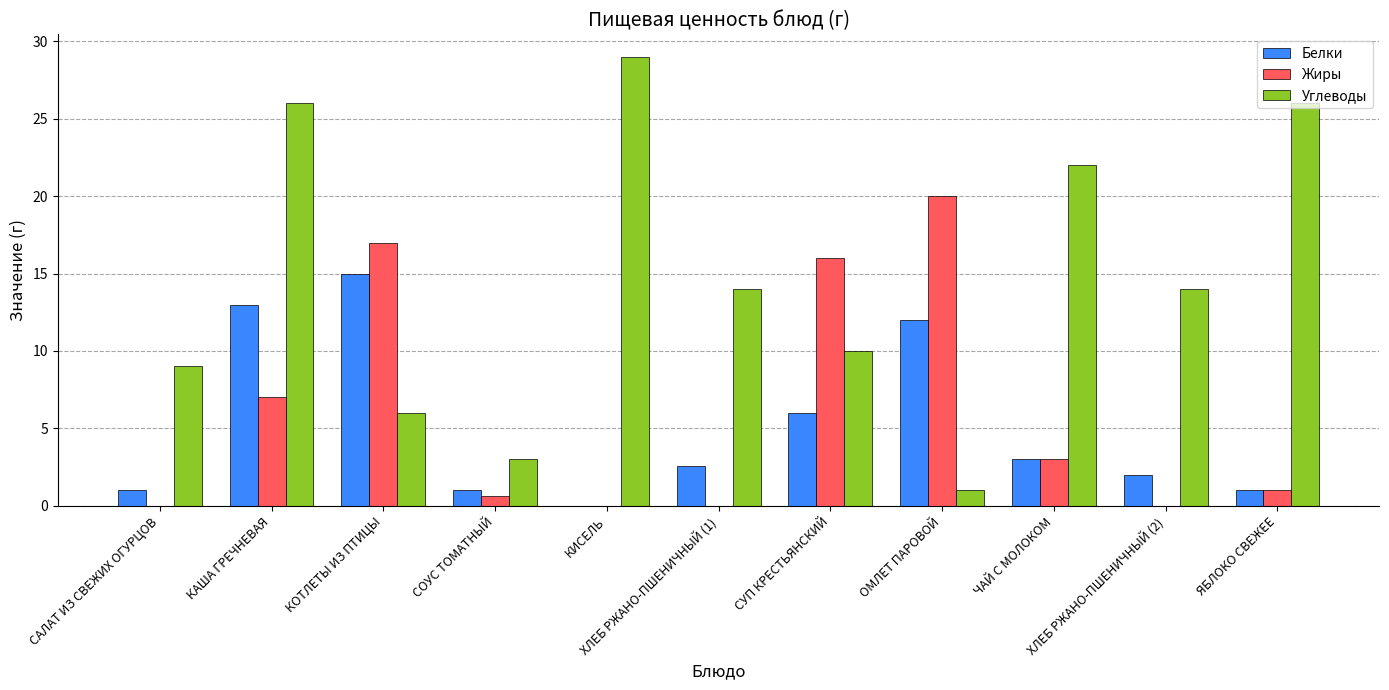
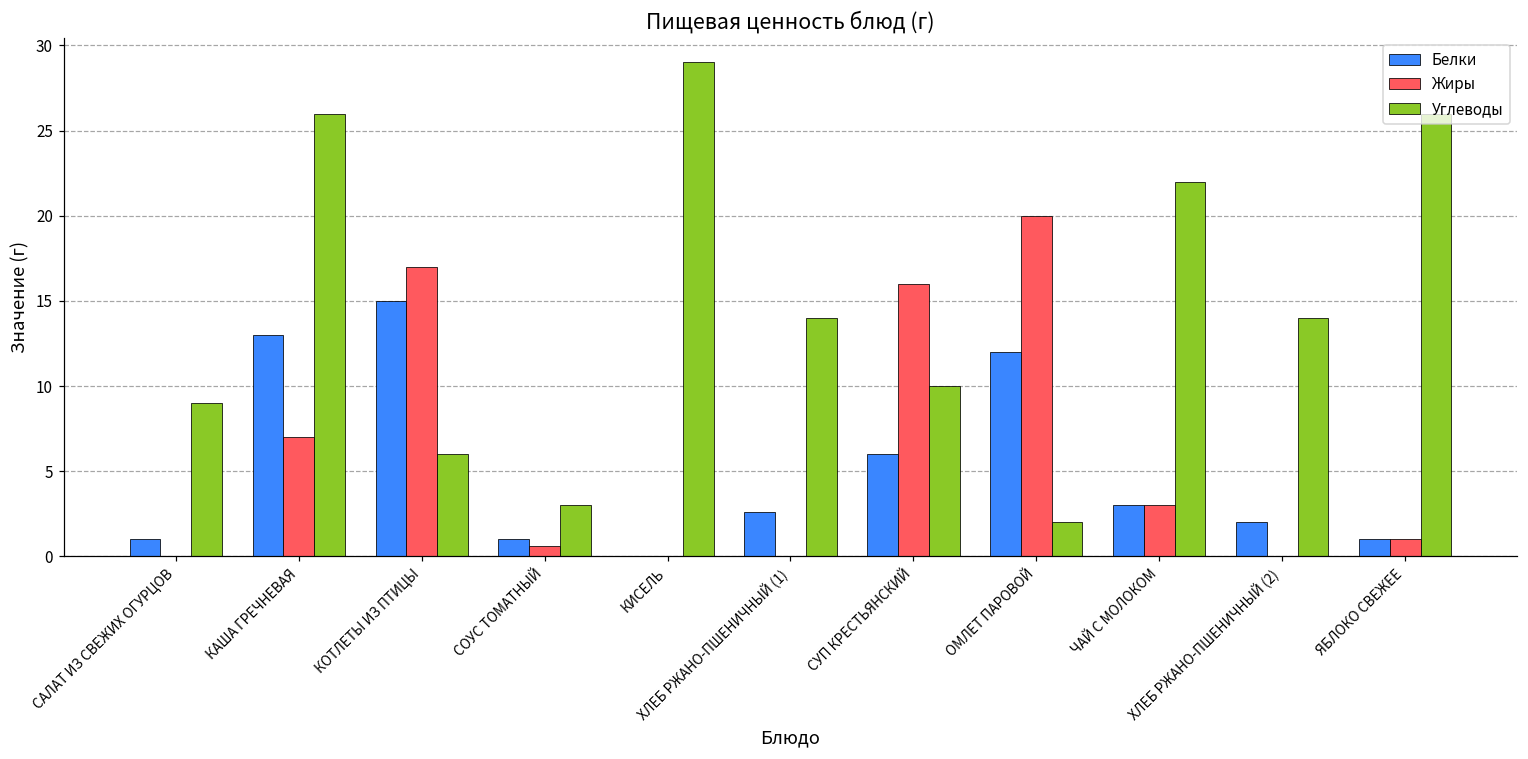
Углеводы, ОМЛЕТ ПАРОВОЙ: 1 -> 2
